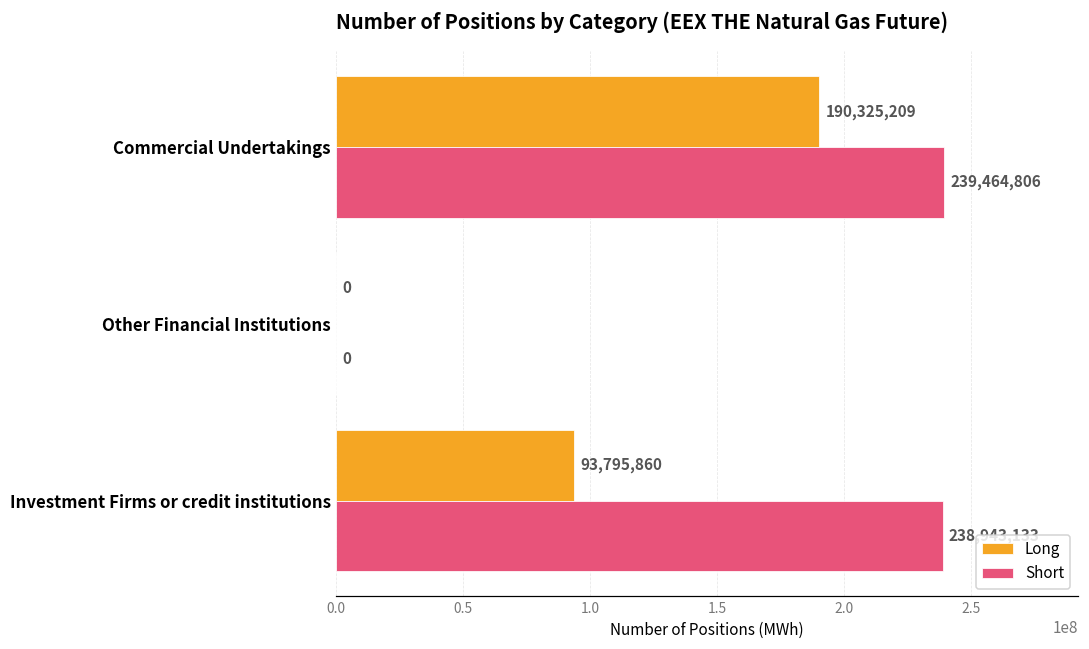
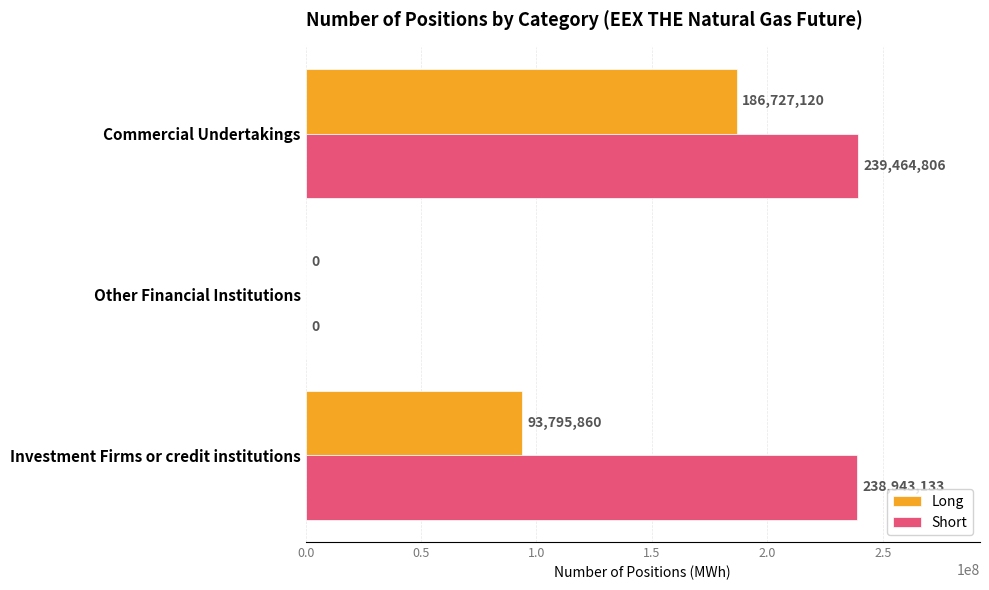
Long, Commercial Undertakings: 190,325,209 -> 186,727,120
